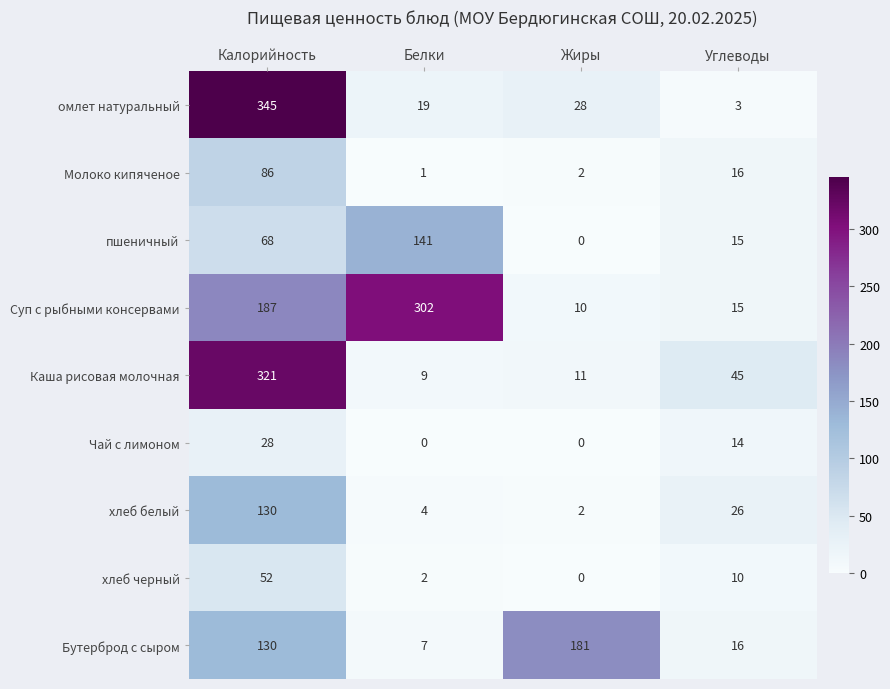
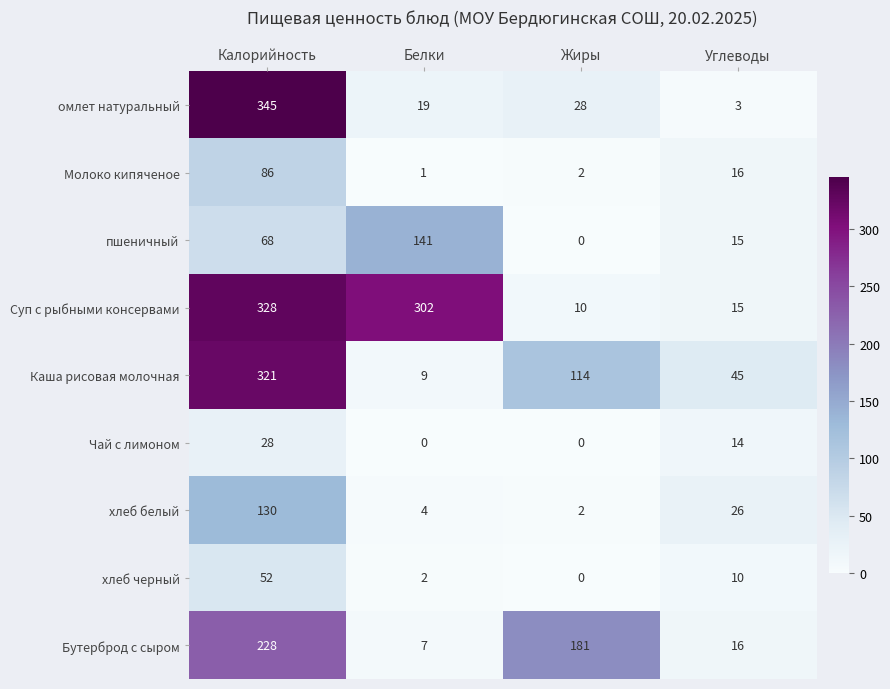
Суп с рыбными консервами, Калорийность: 187 -> 328
Каша рисовая молочная, Жиры: 11 -> 114
Бутерброд с сыром, Калорийность: 130 -> 228
